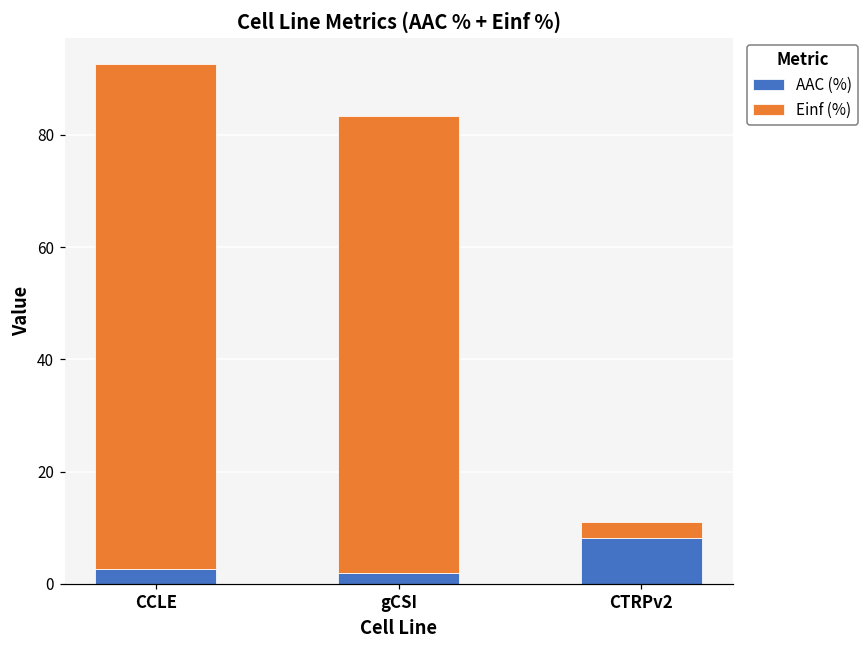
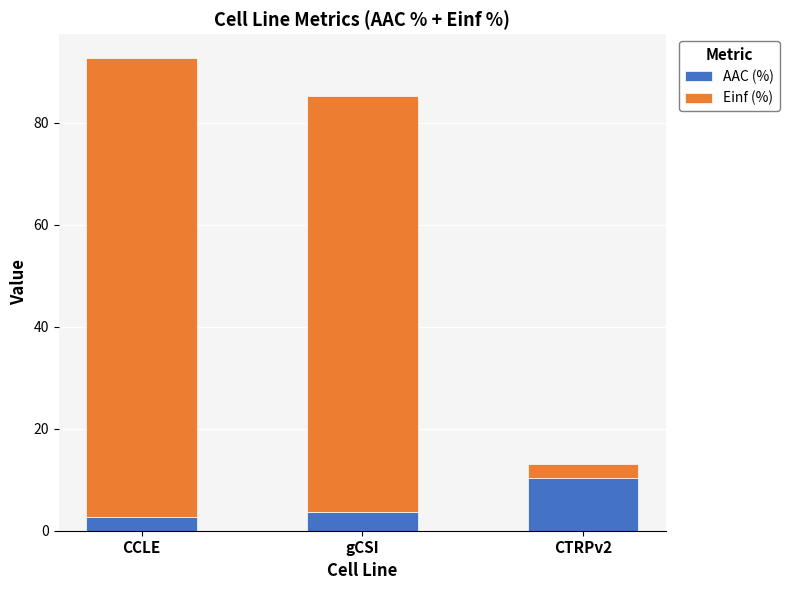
AAC (%), gCSI: 2 -> 4
AAC (%), CTRPv2: 8 -> 10
